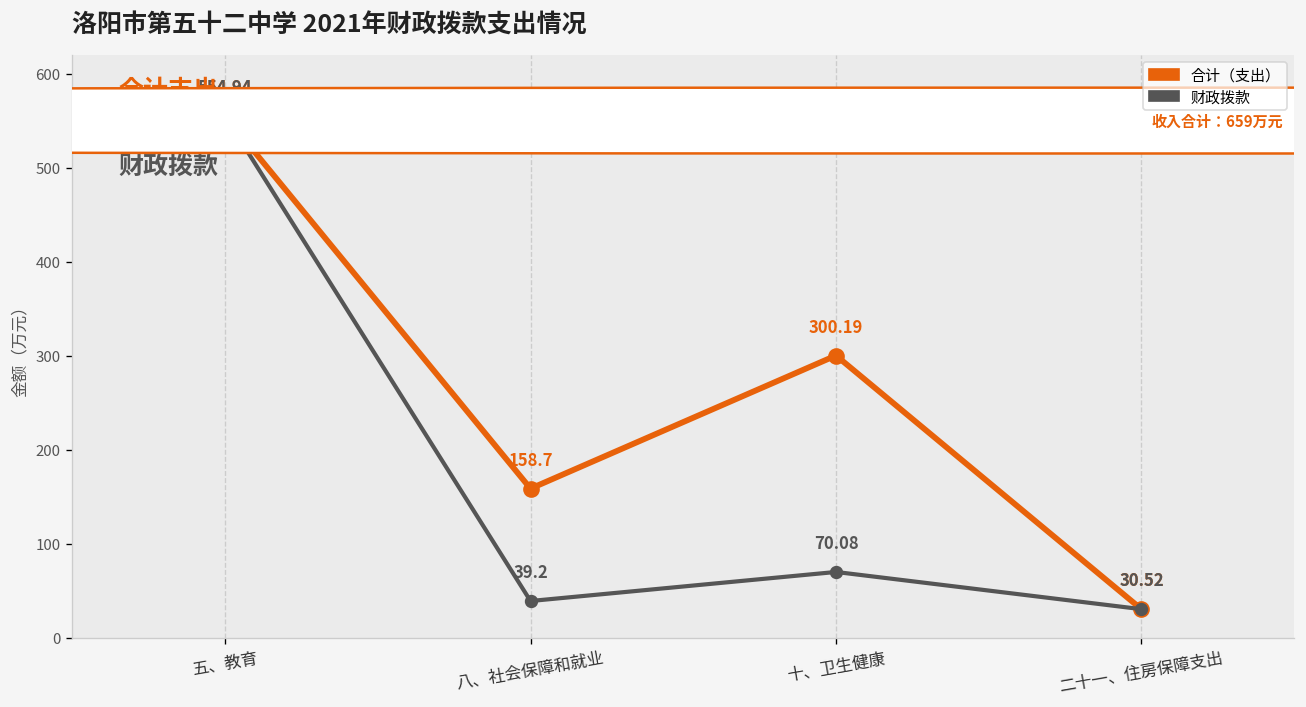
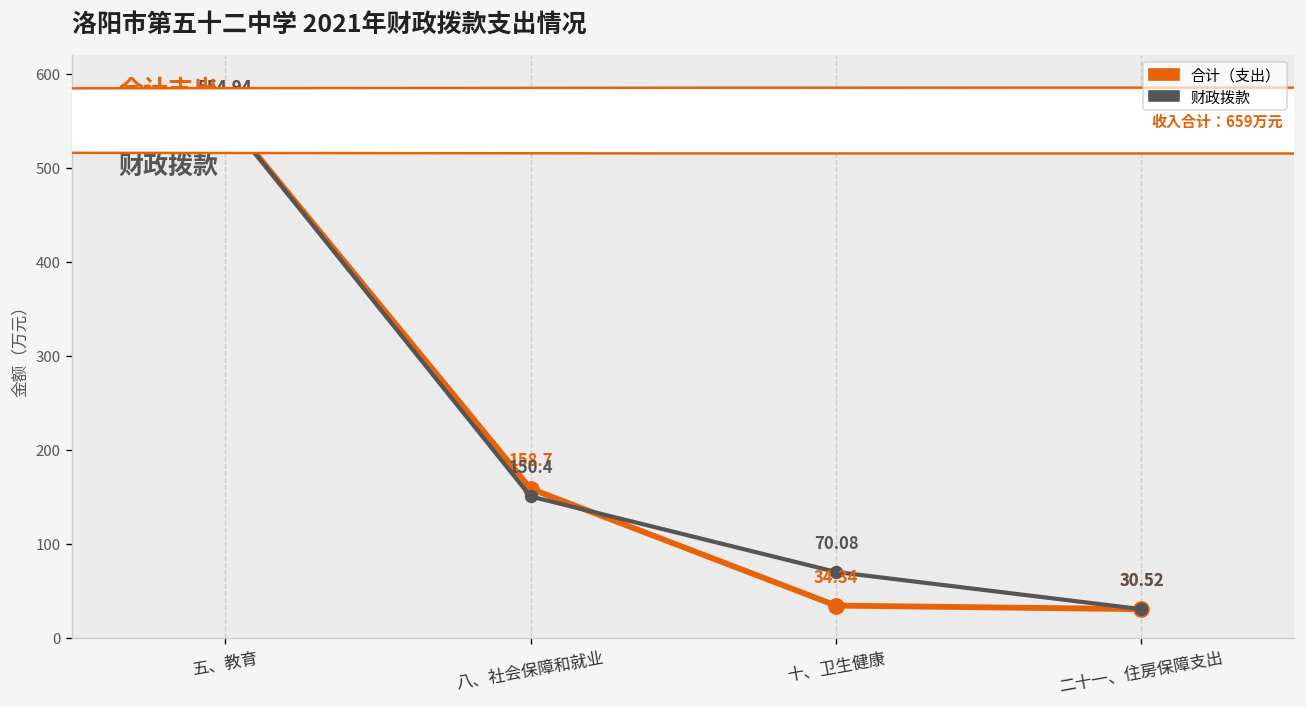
财政拨款, 八、社会保障和就业: 39.2 -> 150.4
合计（支出）, 十、卫生健康: 300.19 -> 34.34
